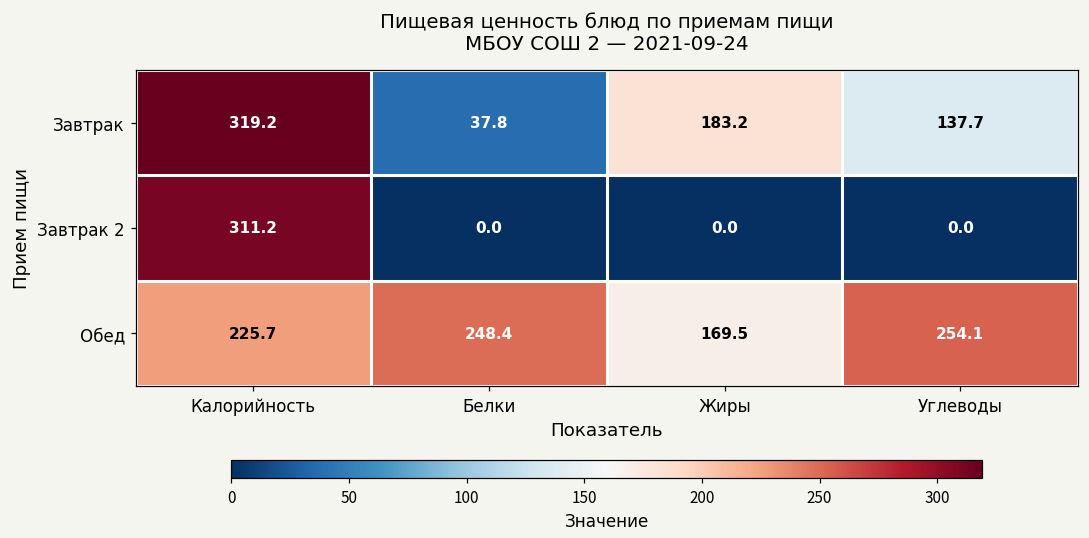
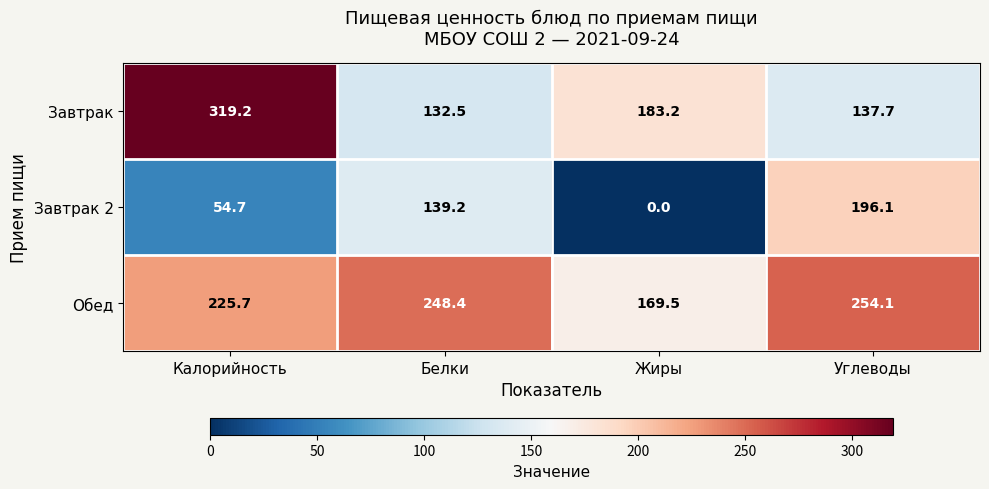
Завтрак, Белки: 37.8 -> 132.5
Завтрак 2, Калорийность: 311.2 -> 54.7
Завтрак 2, Белки: 0.0 -> 139.2
Завтрак 2, Углеводы: 0.0 -> 196.1
